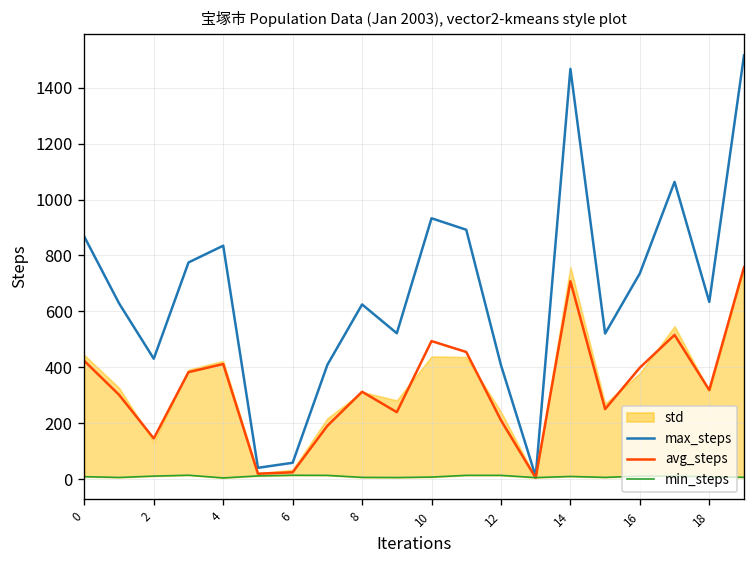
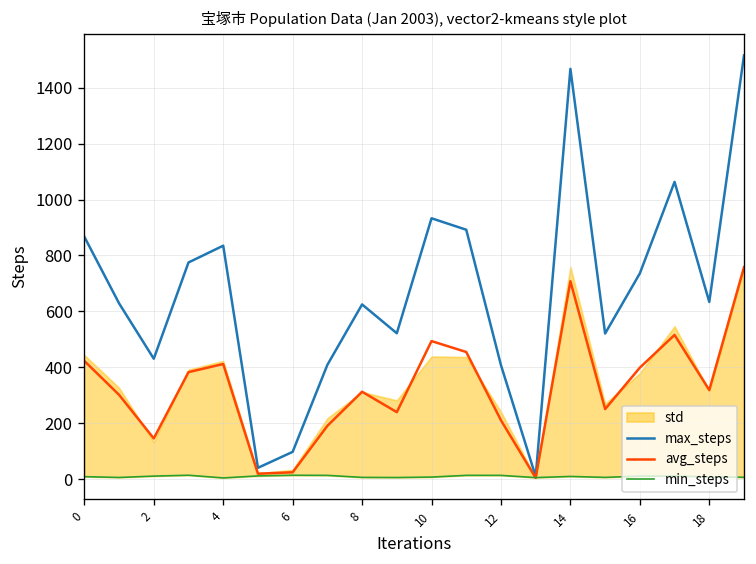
max_steps, 6: 60 -> 100
